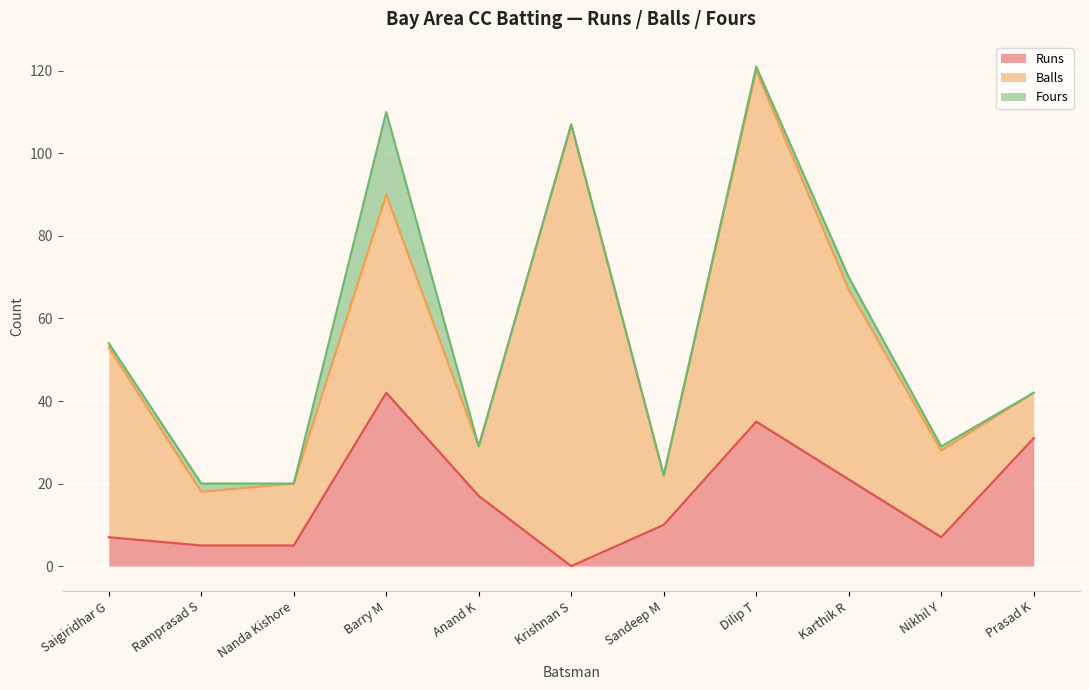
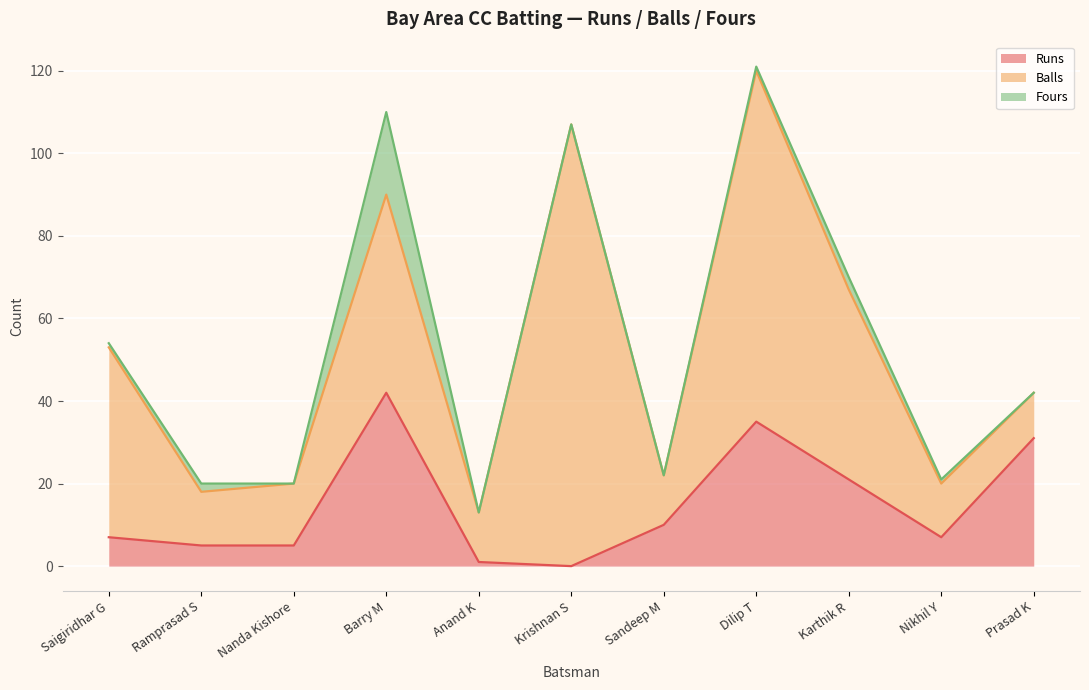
Runs, Anand K: 17 -> 1
Balls, Nikhil Y: 21 -> 13
